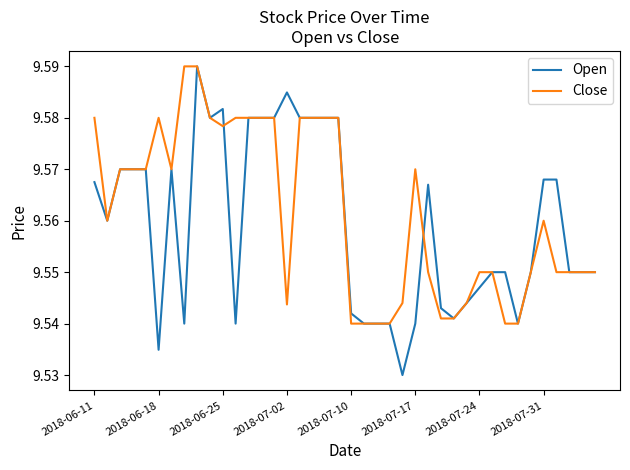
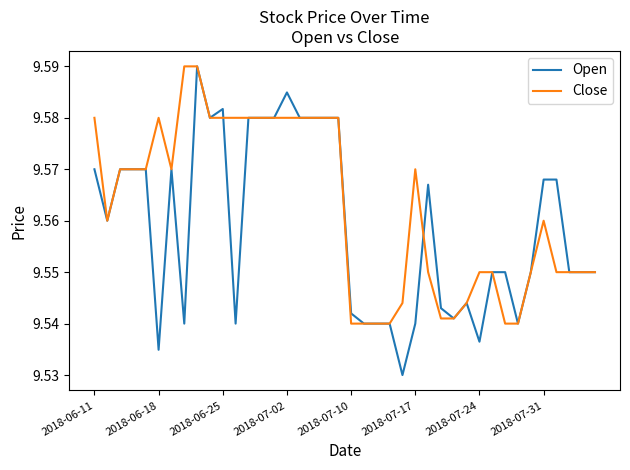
Open, 2018-06-11: 9.568 -> 9.570
Close, 2018-06-25: 9.578 -> 9.580
Close, 2018-07-02: 9.544 -> 9.580
Open, 2018-07-24: 9.547 -> 9.536
